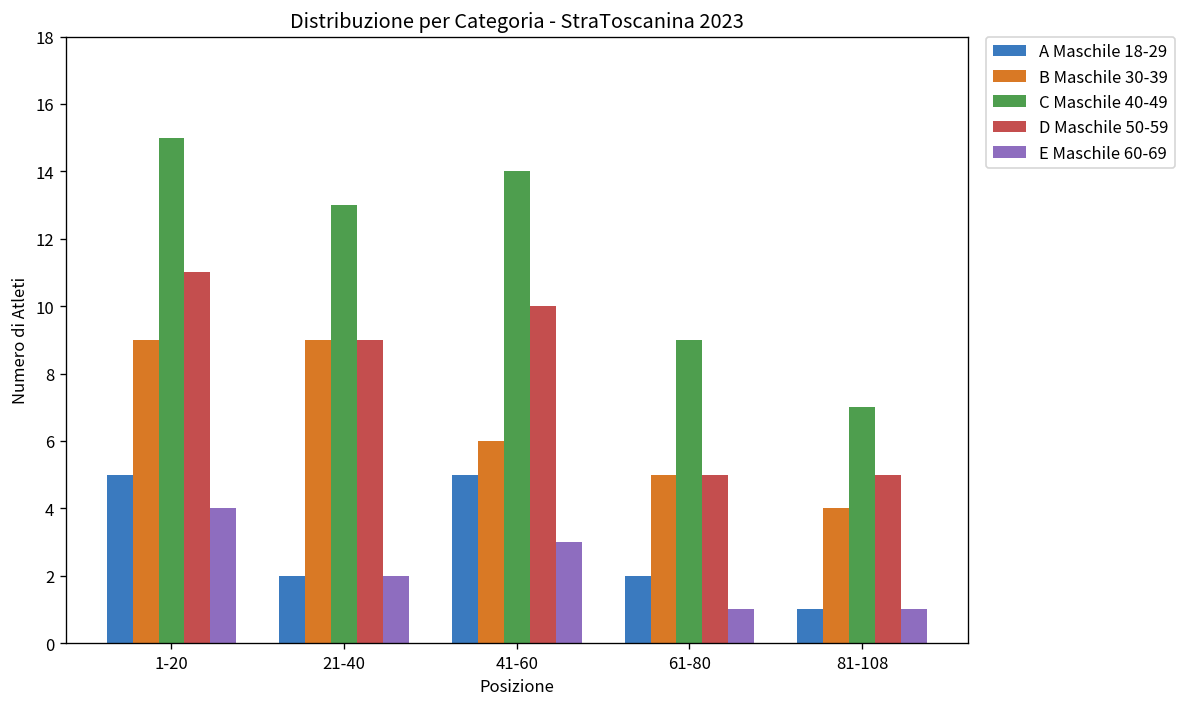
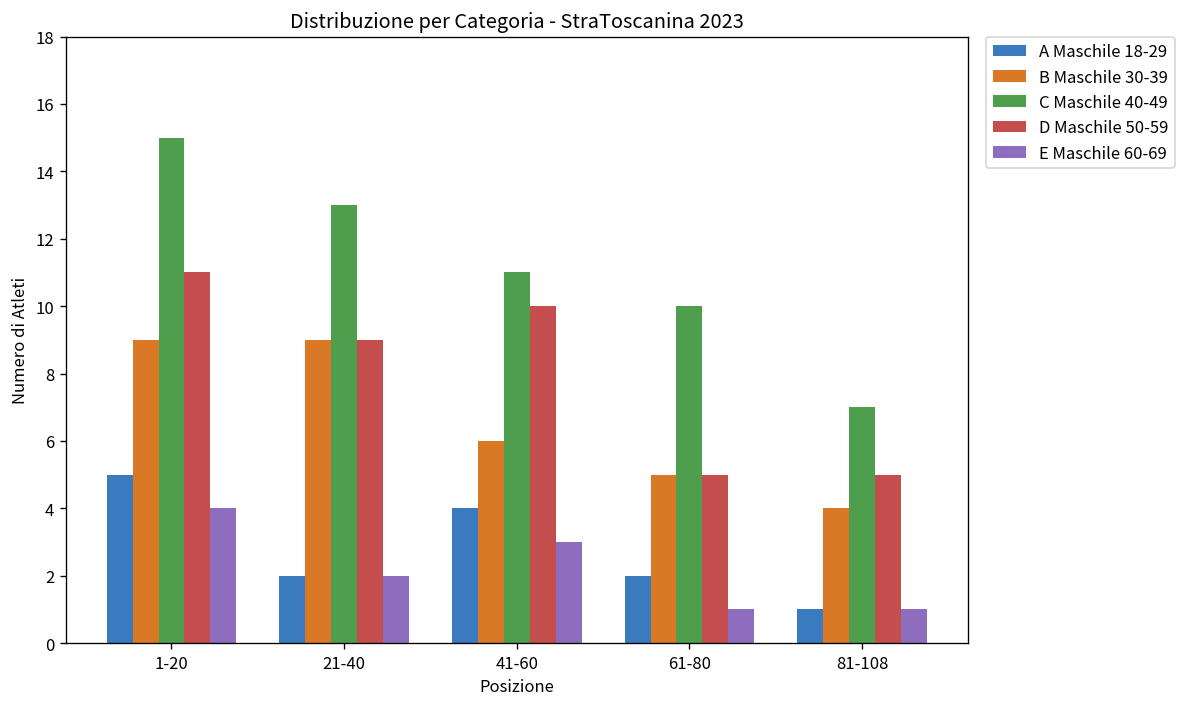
A Maschile 18-29, 41-60: 5 -> 4
C Maschile 40-49, 41-60: 14 -> 11
C Maschile 40-49, 61-80: 9 -> 10
